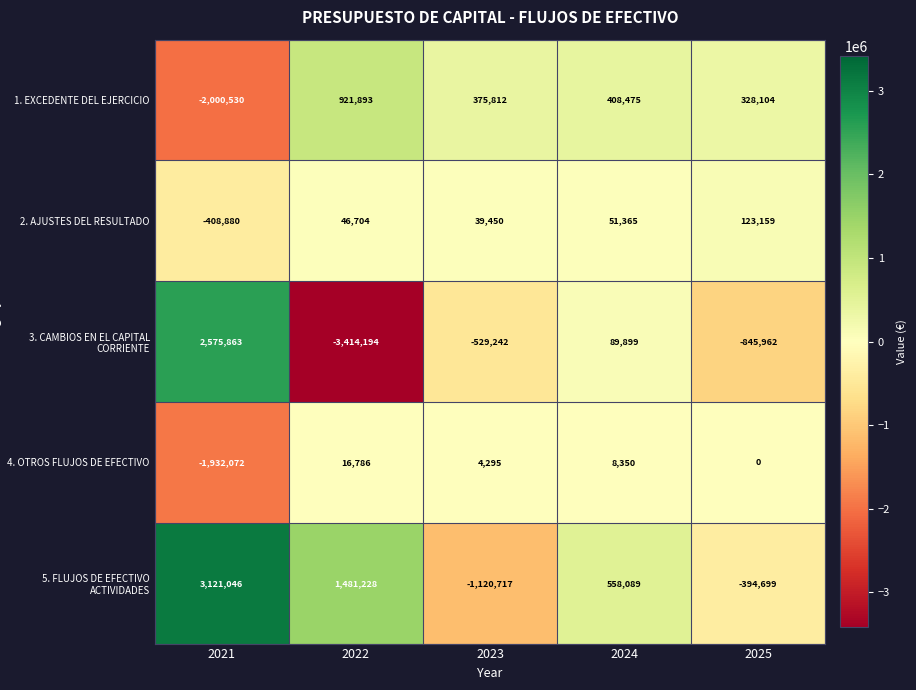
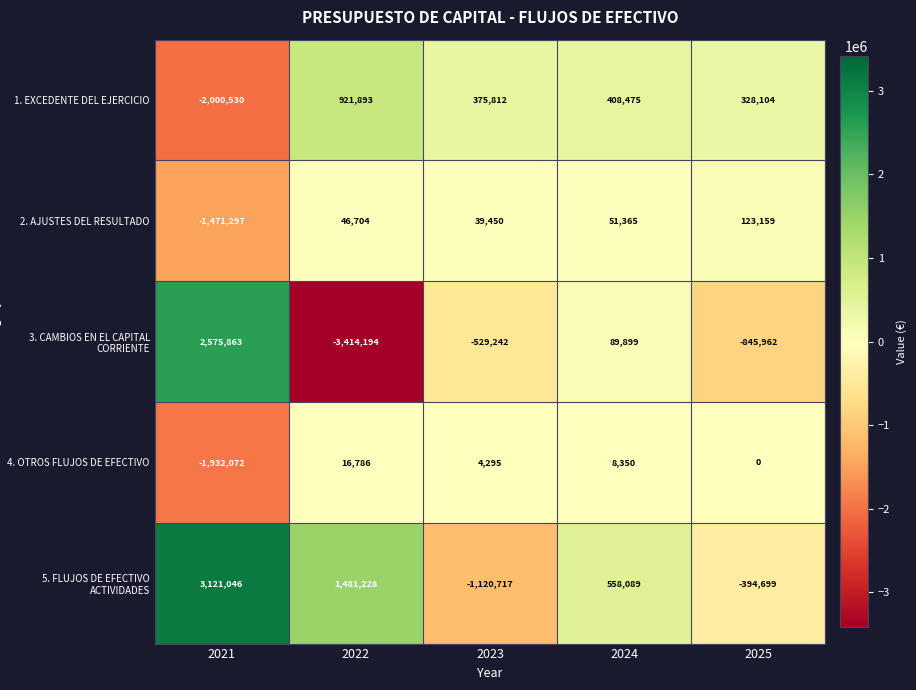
2. AJUSTES DEL RESULTADO, 2021: -408,880 -> -1,471,297
